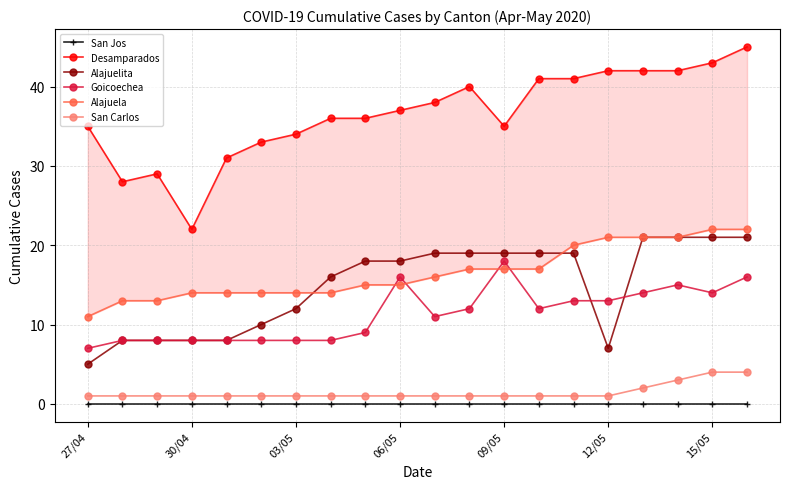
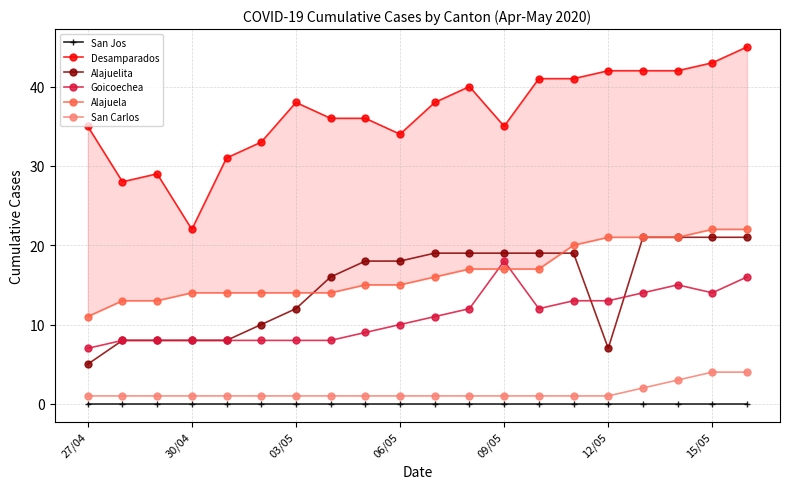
Desamparados, 03/05: 34 -> 38
Desamparados, 06/05: 37 -> 34
Goicoechea, 06/05: 16 -> 10
